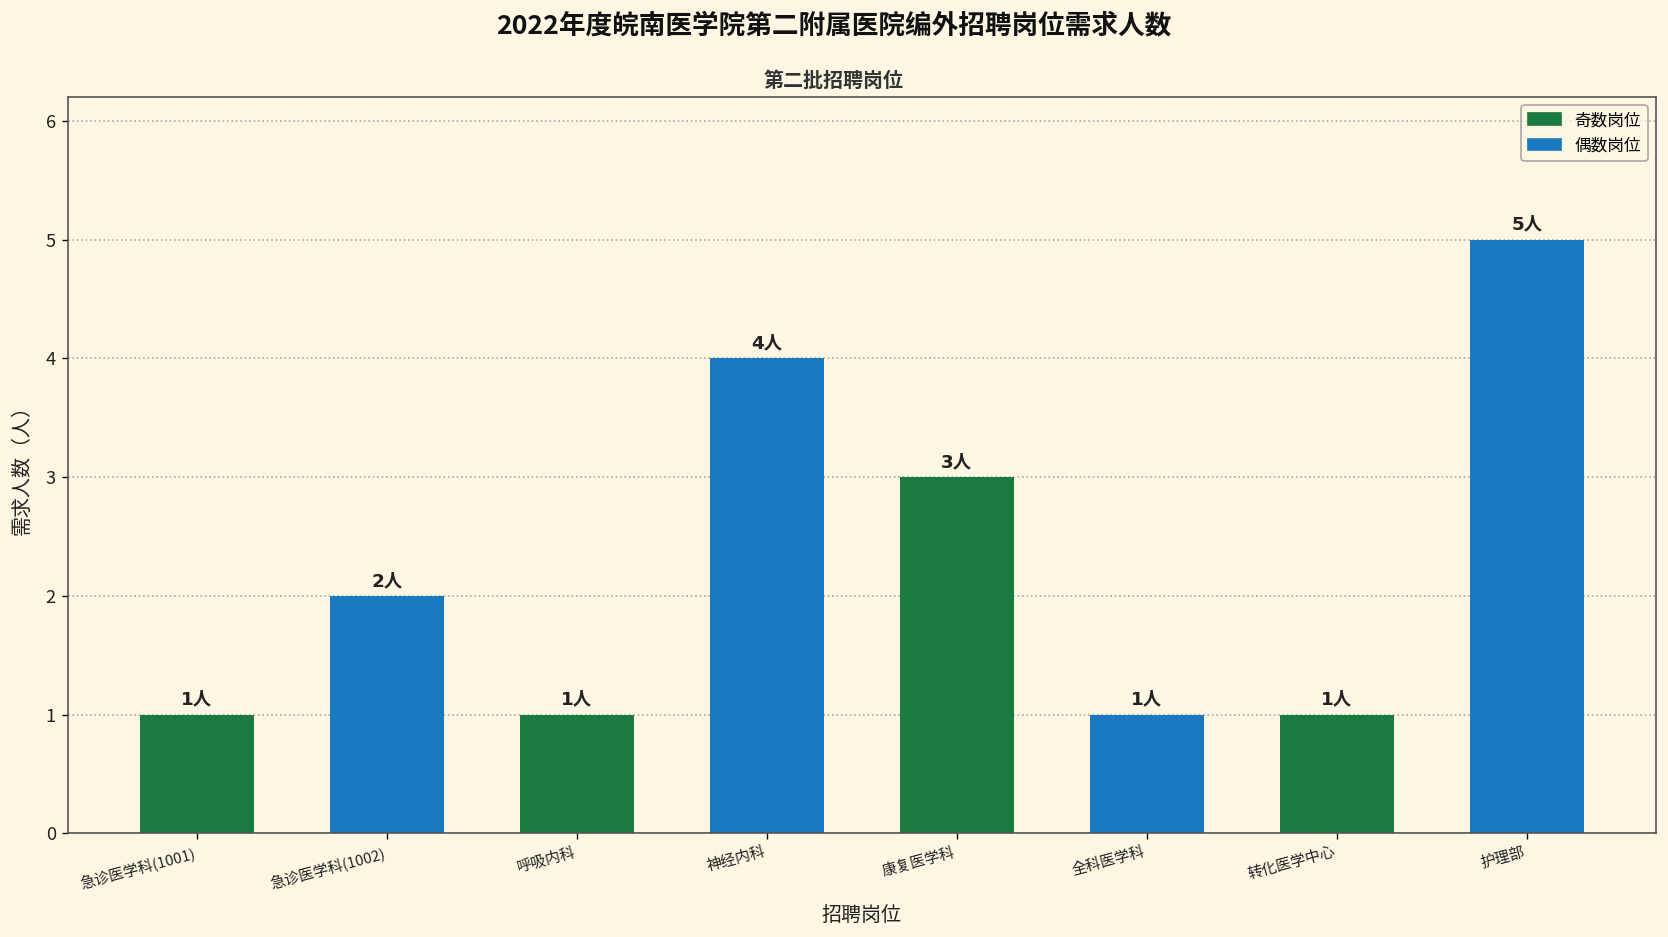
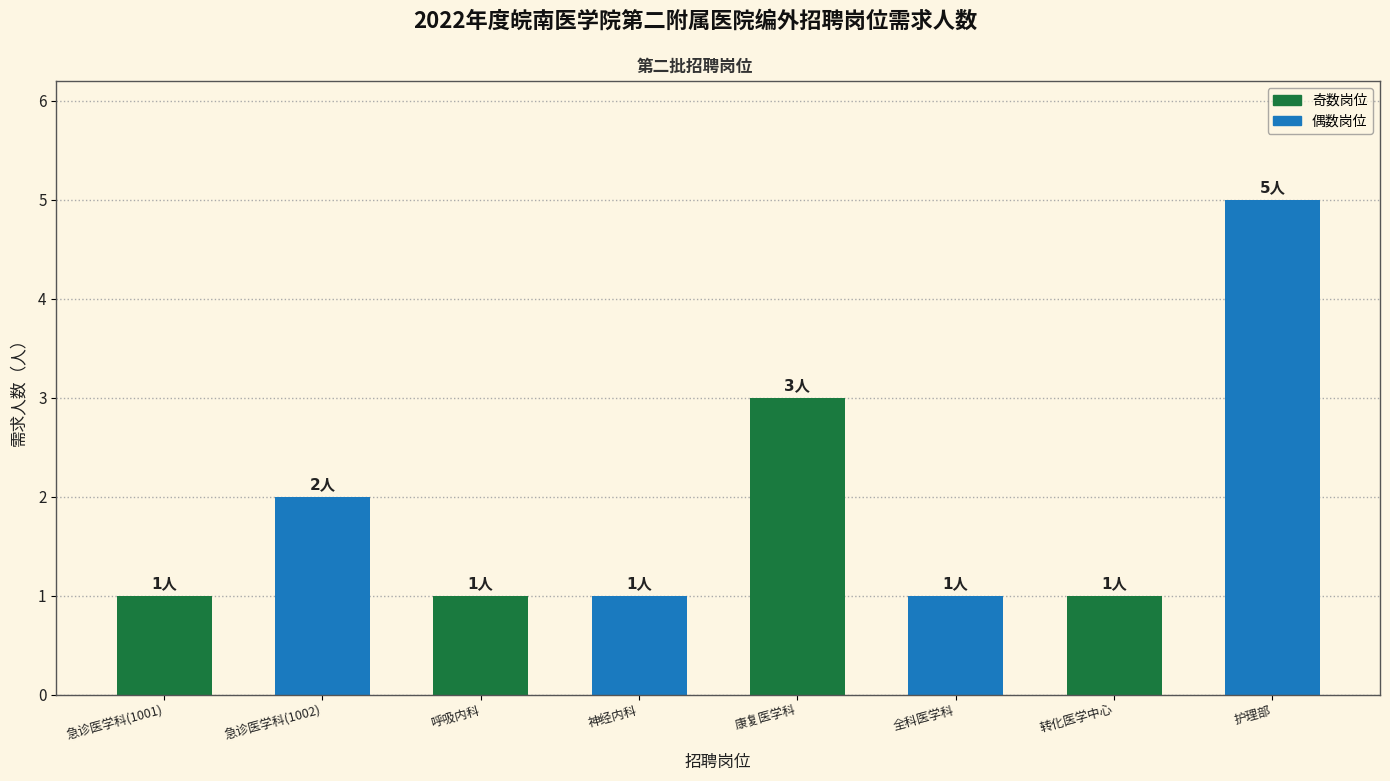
神经内科: 4人 -> 1人
